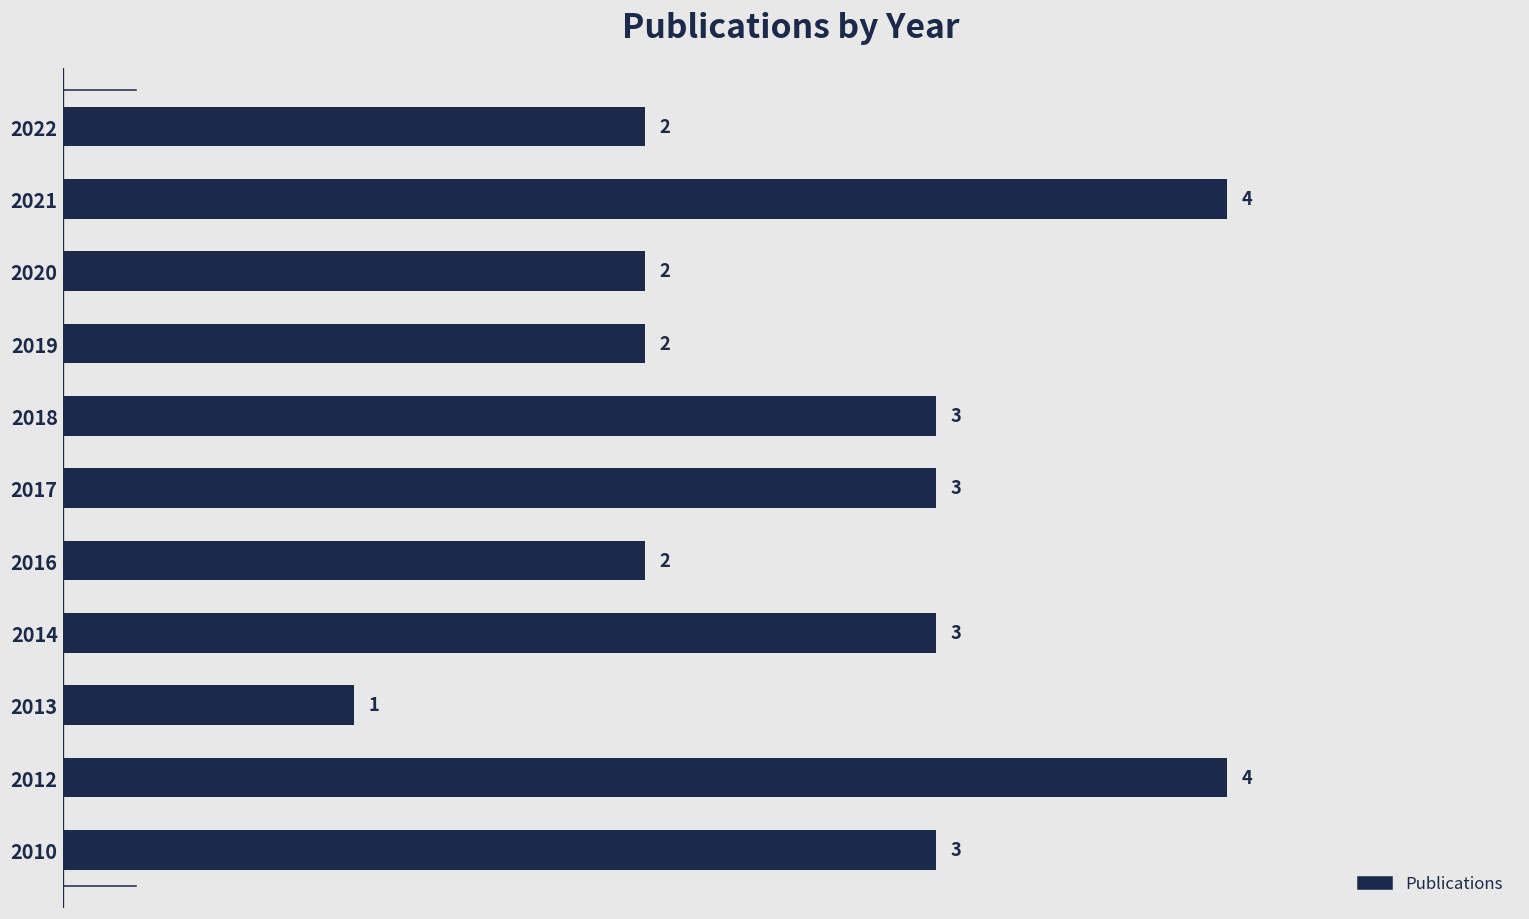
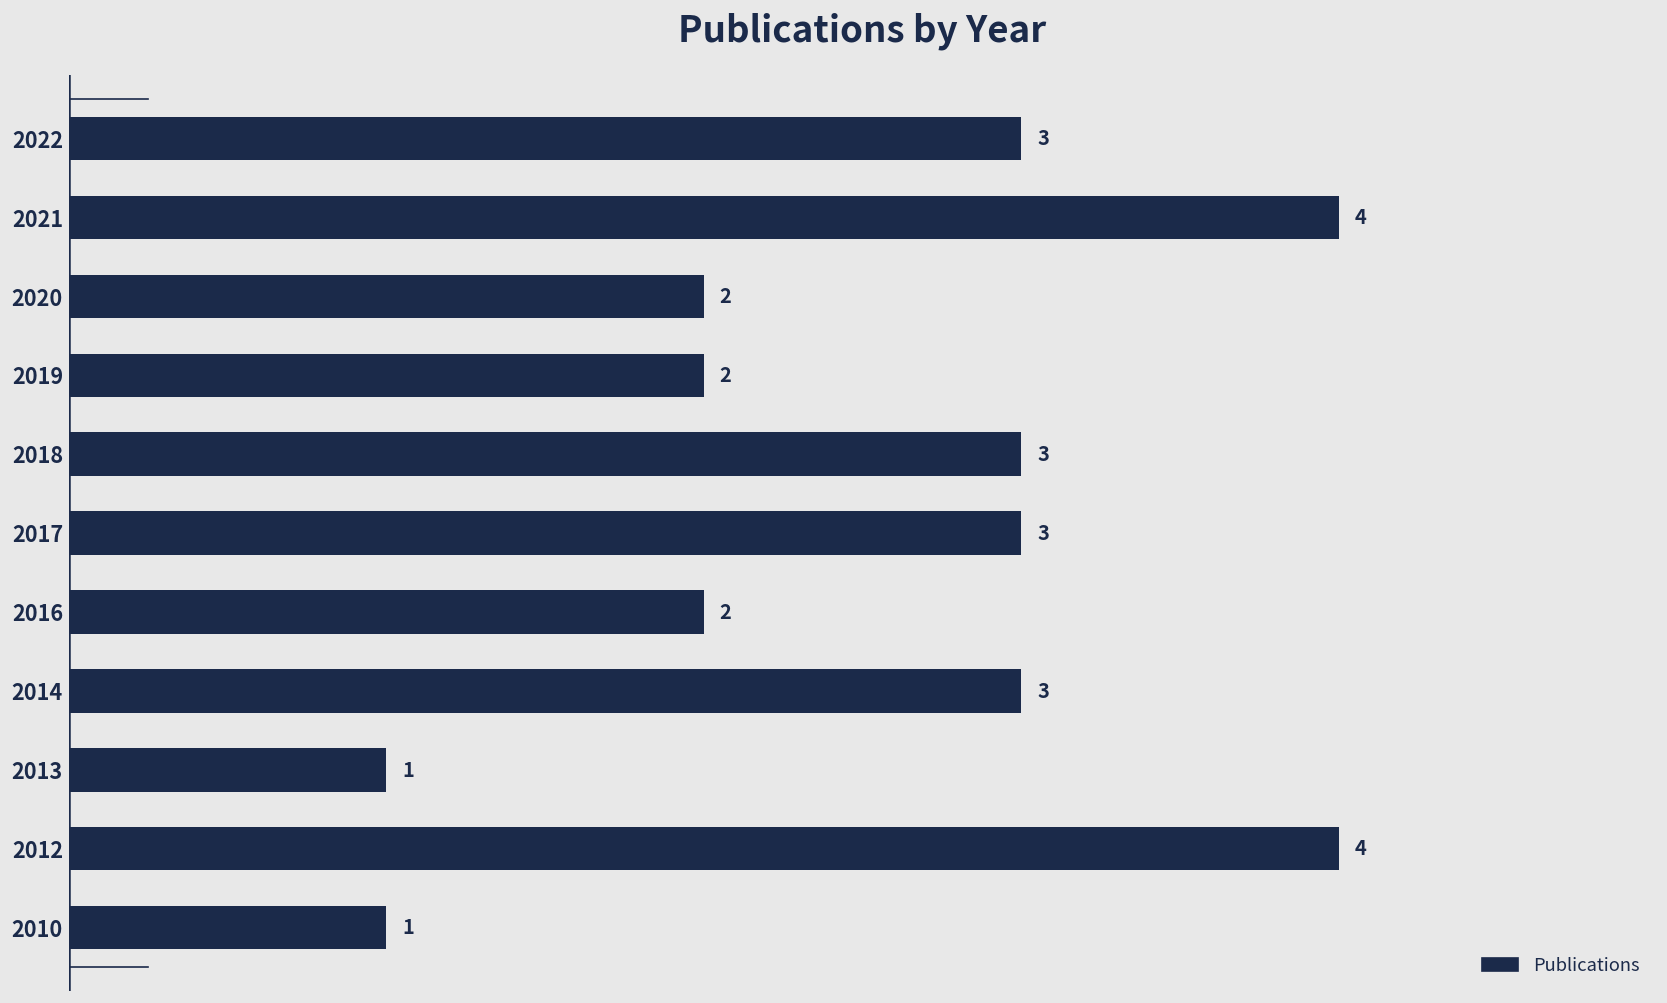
2022: 2 -> 3
2010: 3 -> 1
